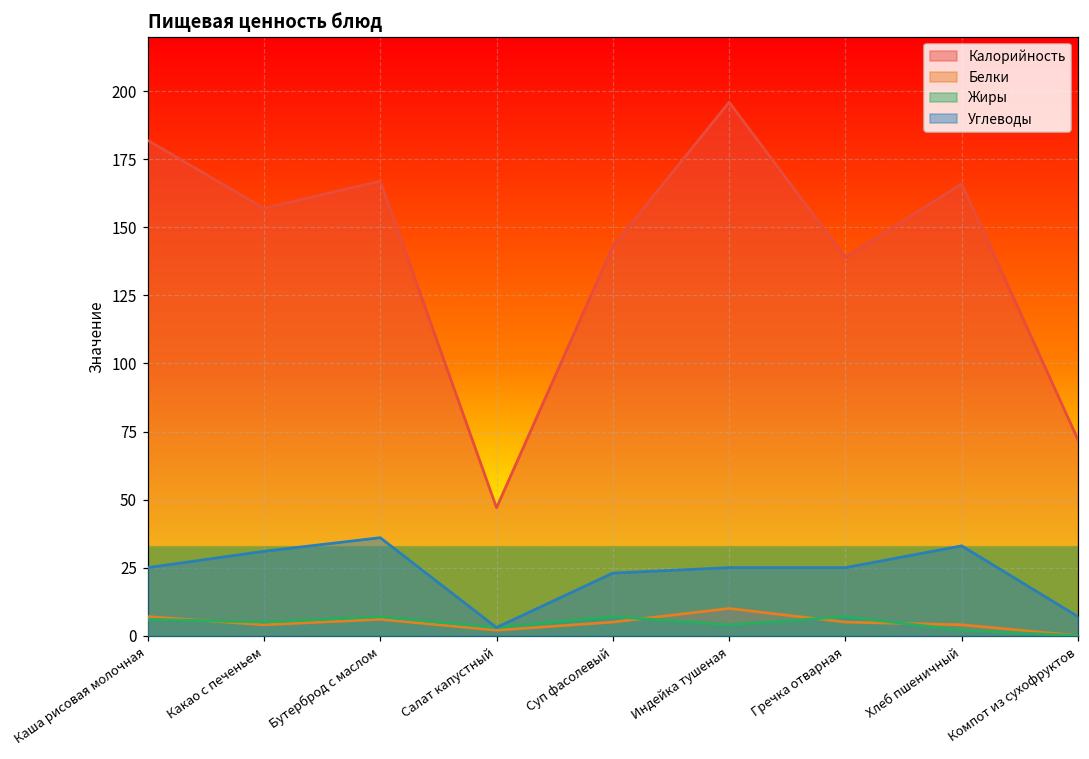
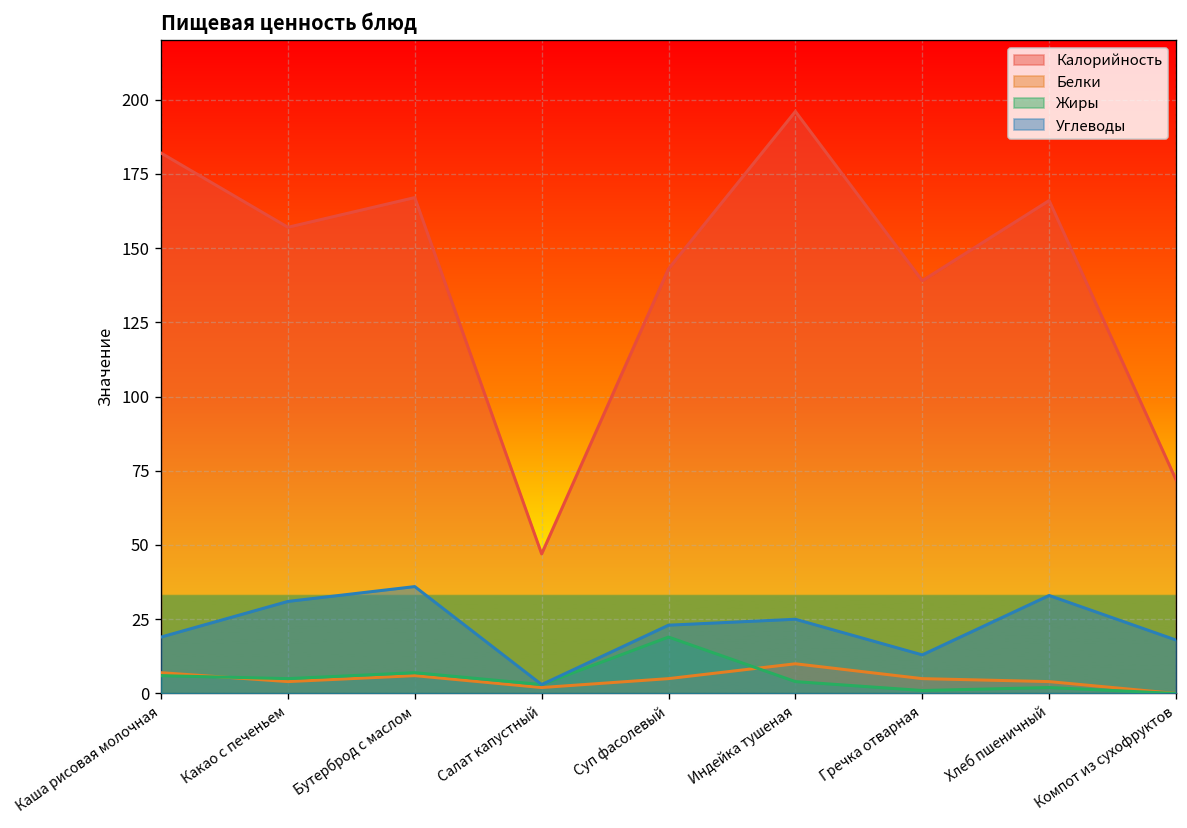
Углеводы, Каша рисовая молочная: 25 -> 19
Жиры, Суп фасолевый: 7 -> 19
Жиры, Гречка отварная: 7 -> 1
Углеводы, Гречка отварная: 25 -> 13
Углеводы, Компот из сухофруктов: 7 -> 18
